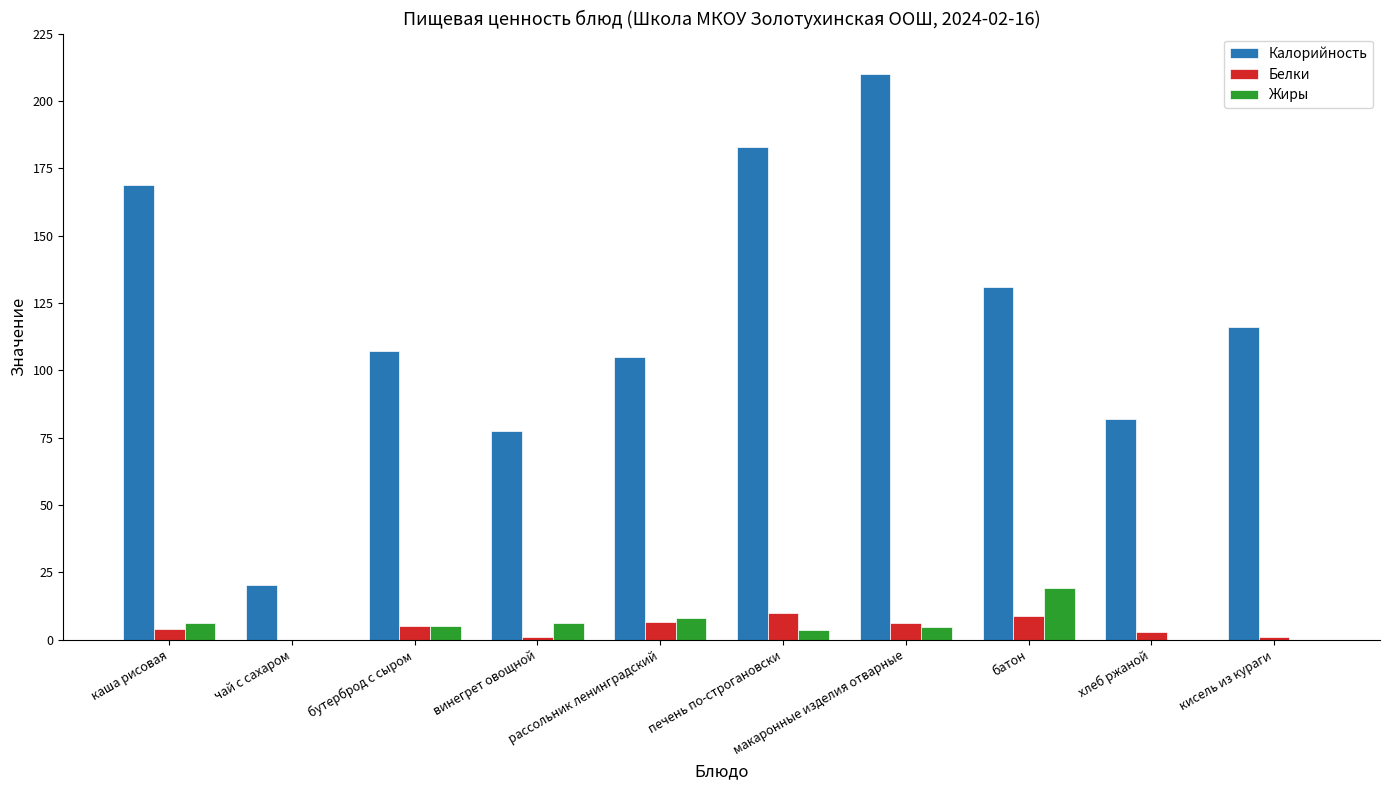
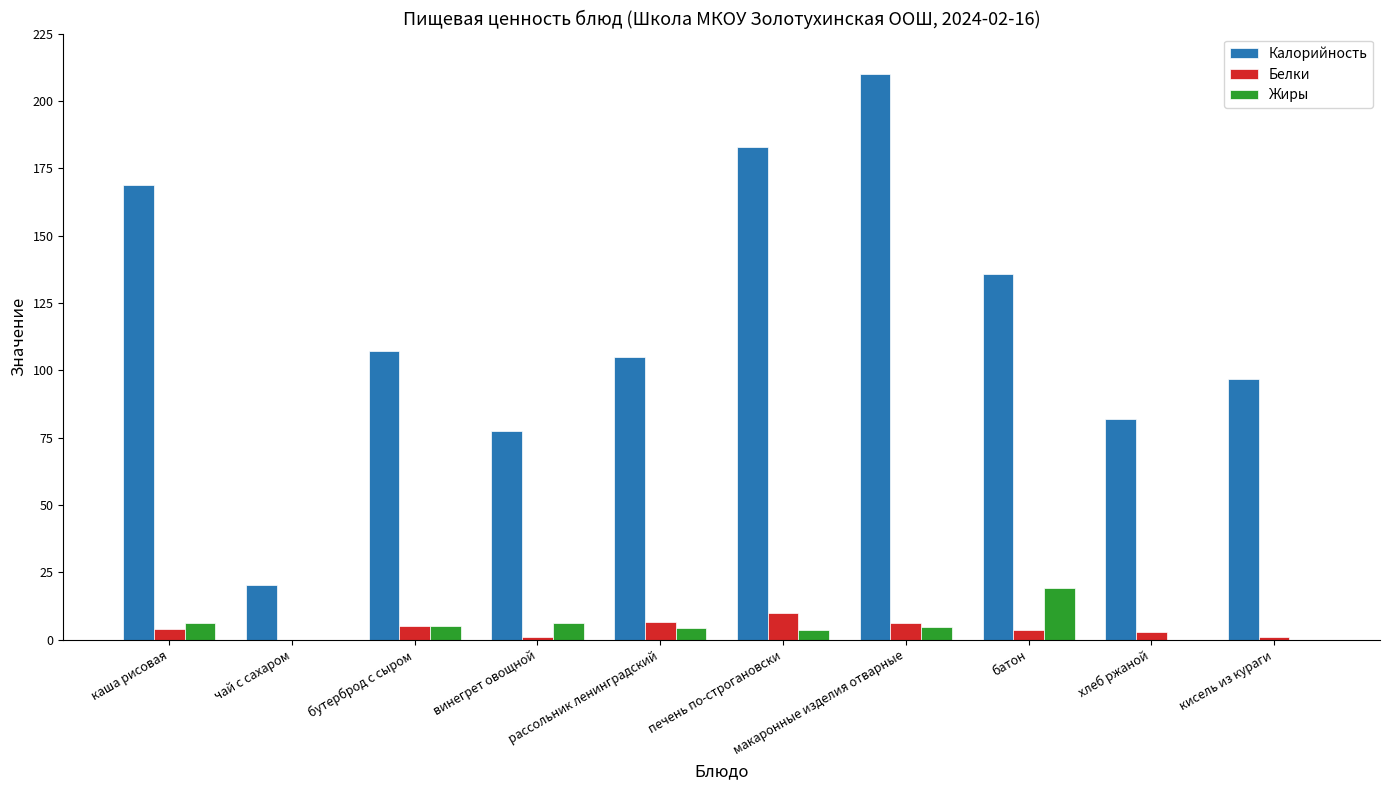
Жиры, рассольник ленинградский: 8 -> 4
Калорийность, батон: 131 -> 136
Белки, батон: 9 -> 4
Калорийность, кисель из кураги: 116 -> 97
